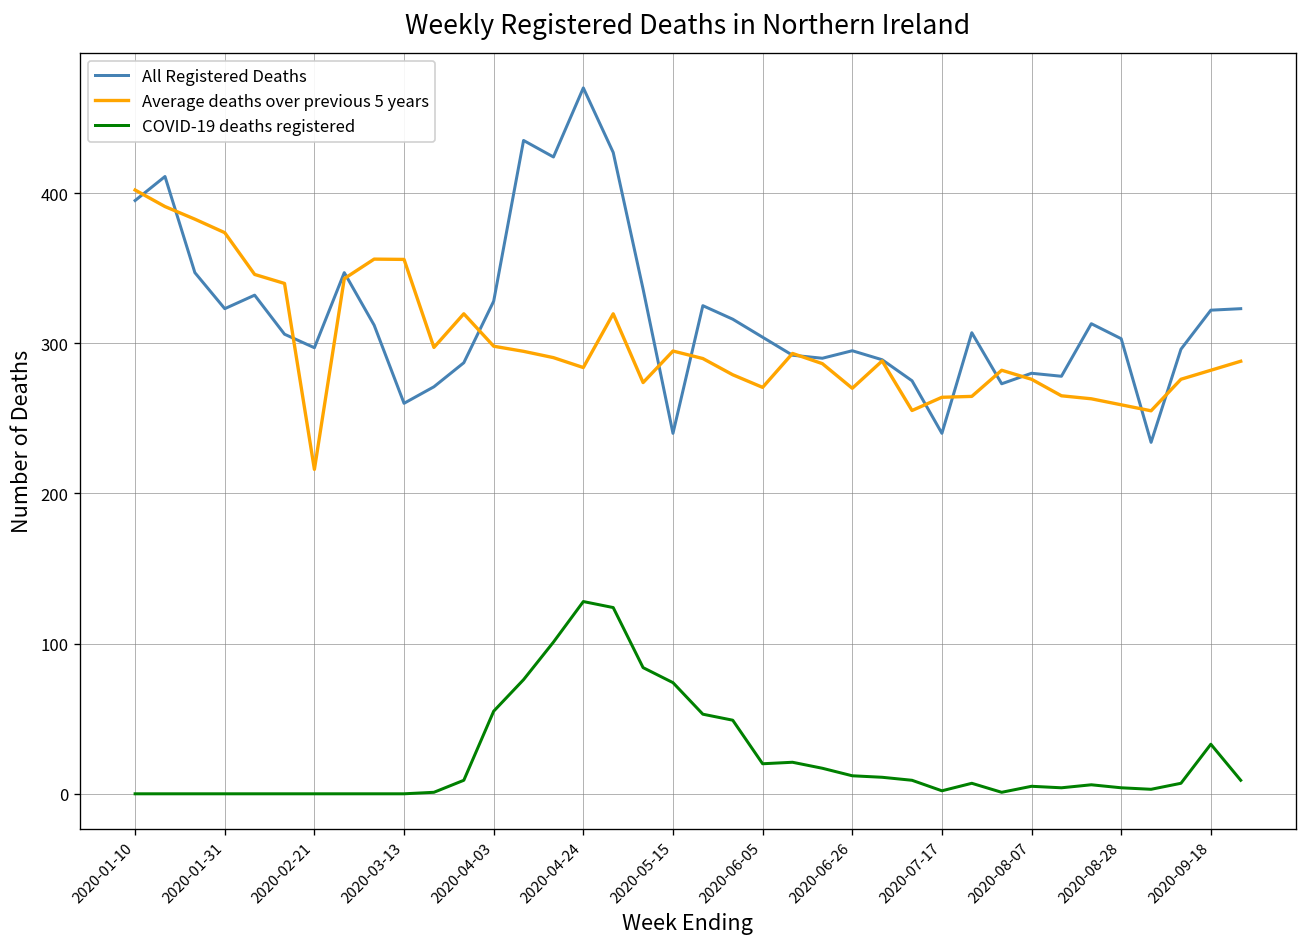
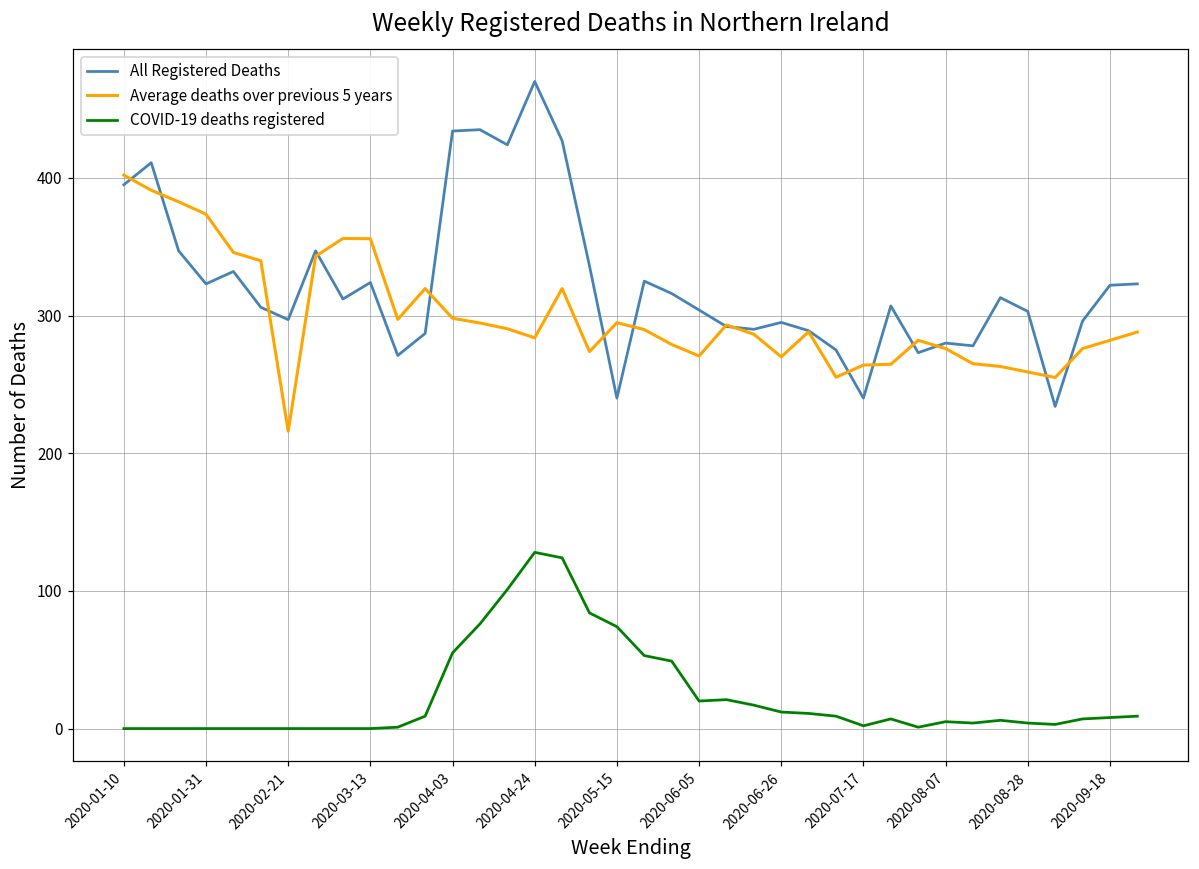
All Registered Deaths, 2020-03-13: 260 -> 324
All Registered Deaths, 2020-04-03: 328 -> 434
COVID-19 deaths registered, 2020-09-18: 33 -> 8
